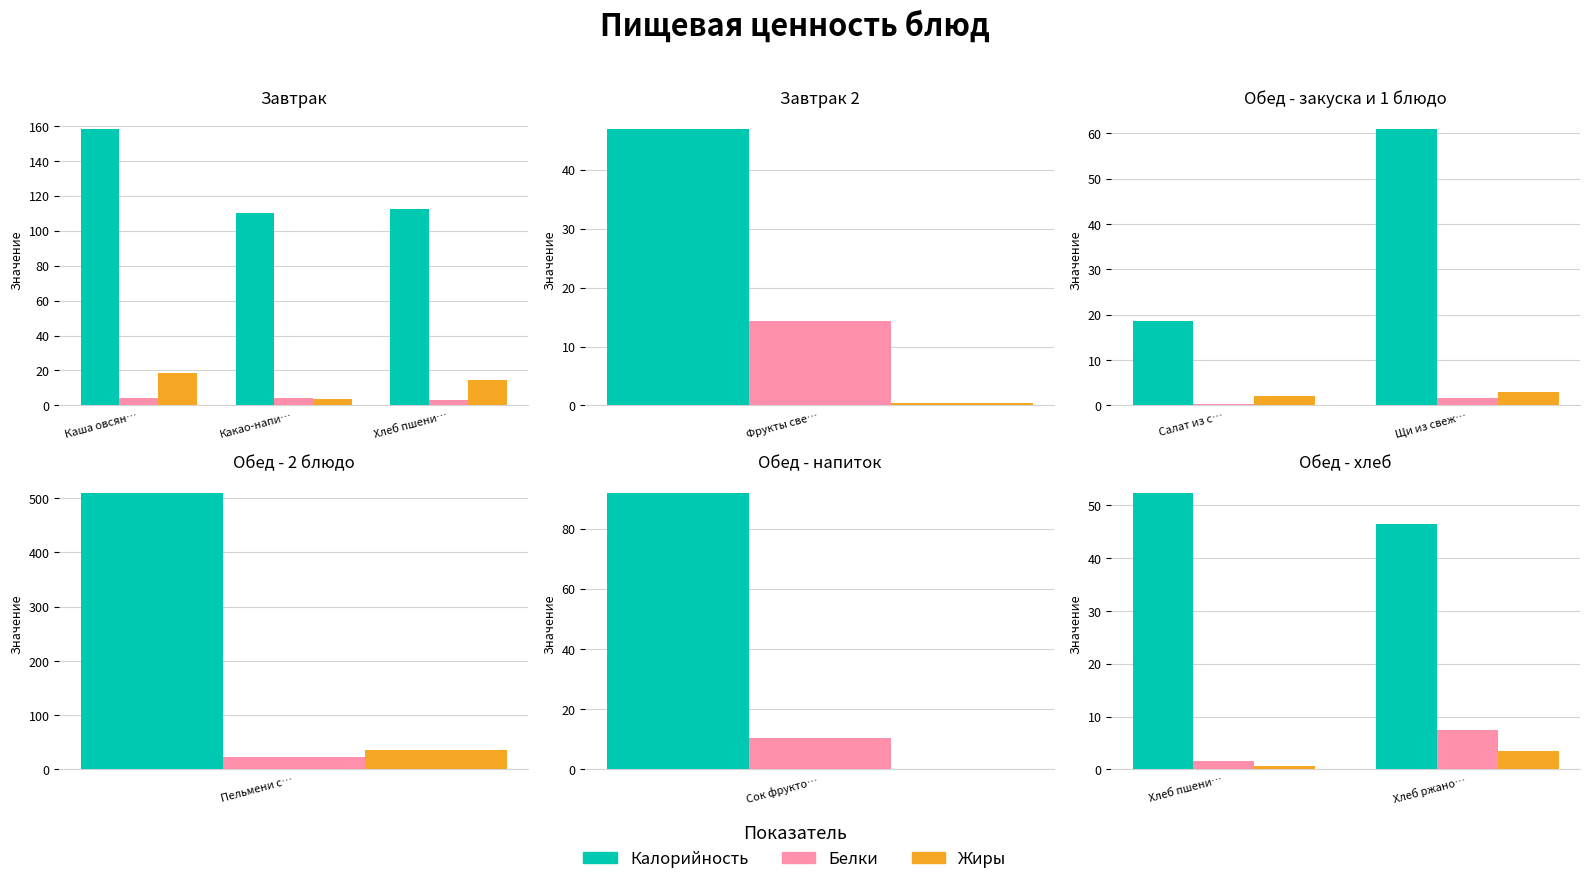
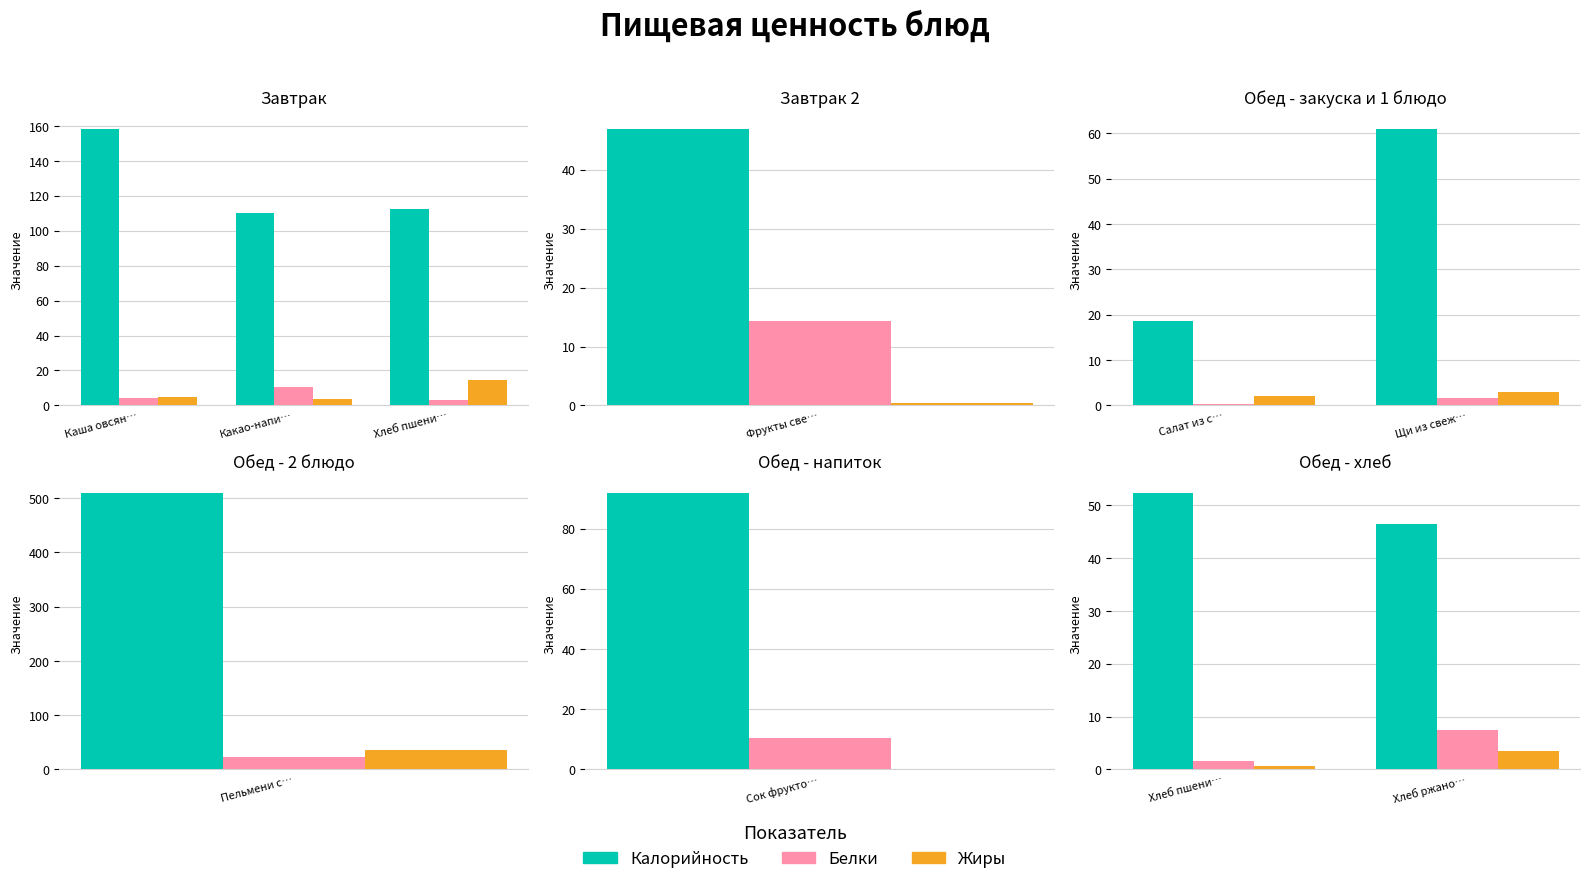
Завтрак, Жиры, Каша овсян…: 19 -> 5
Завтрак, Белки, Какао-напи…: 4 -> 11
